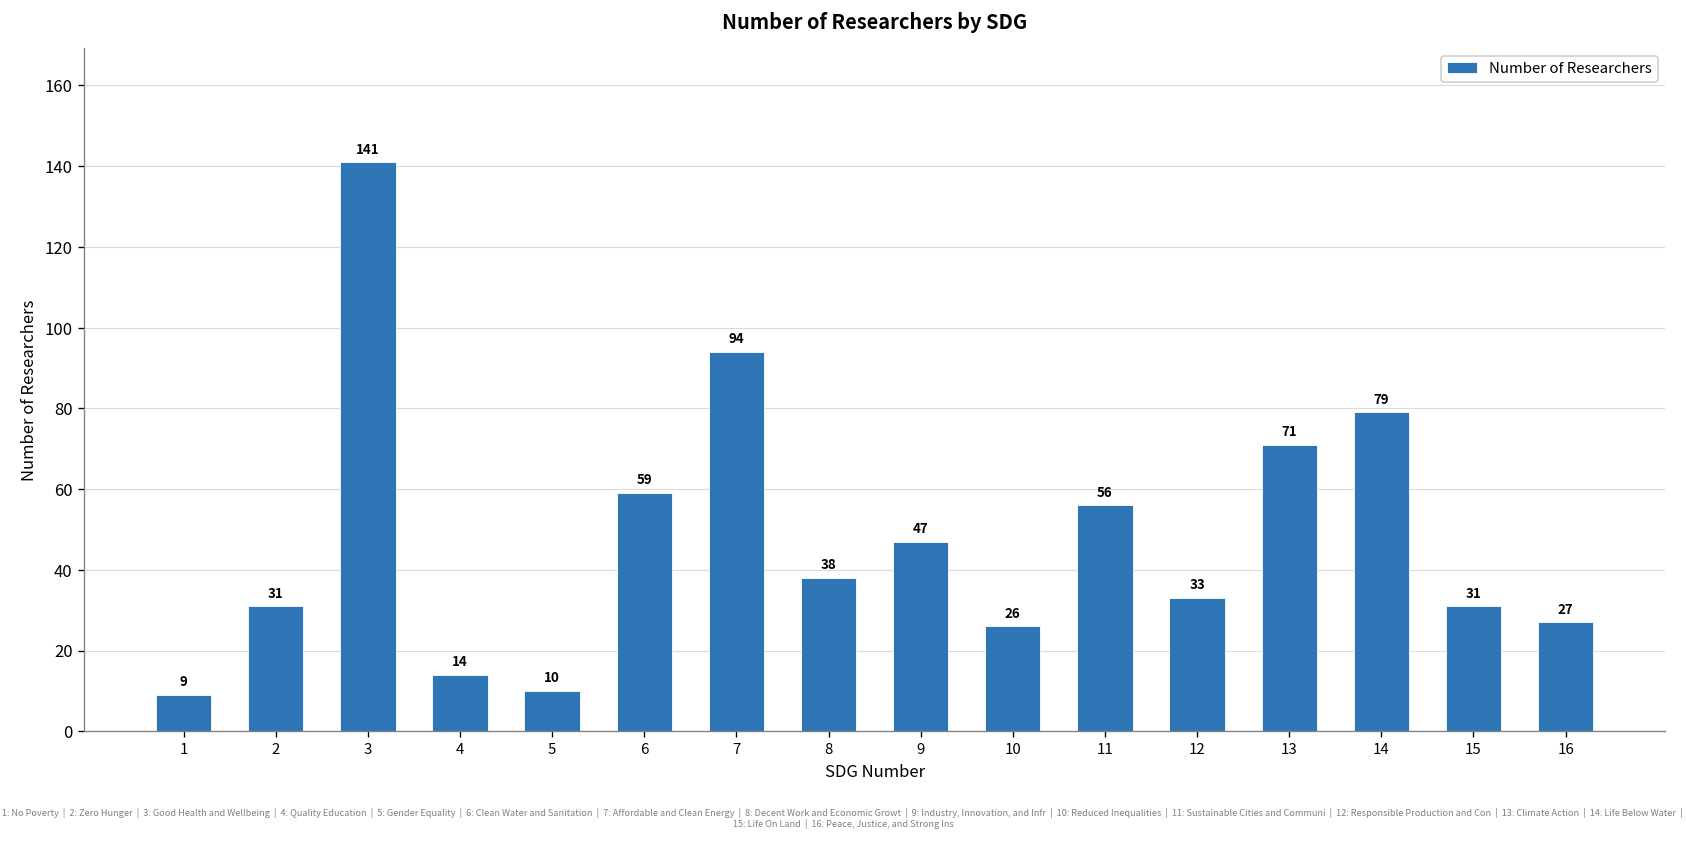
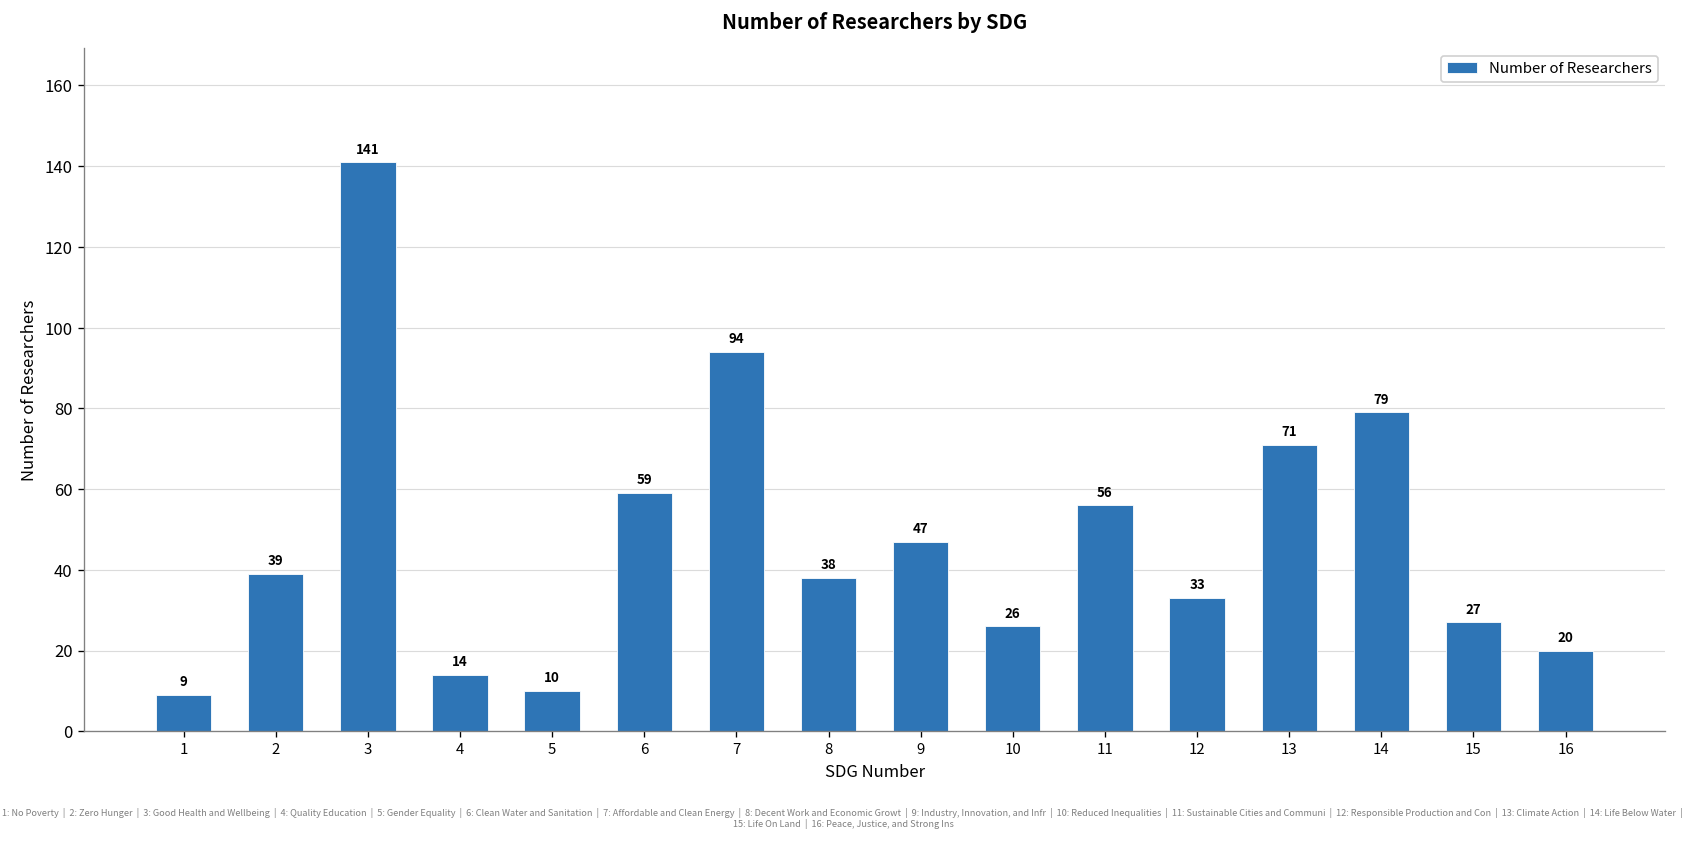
2: 31 -> 39
15: 31 -> 27
16: 27 -> 20
